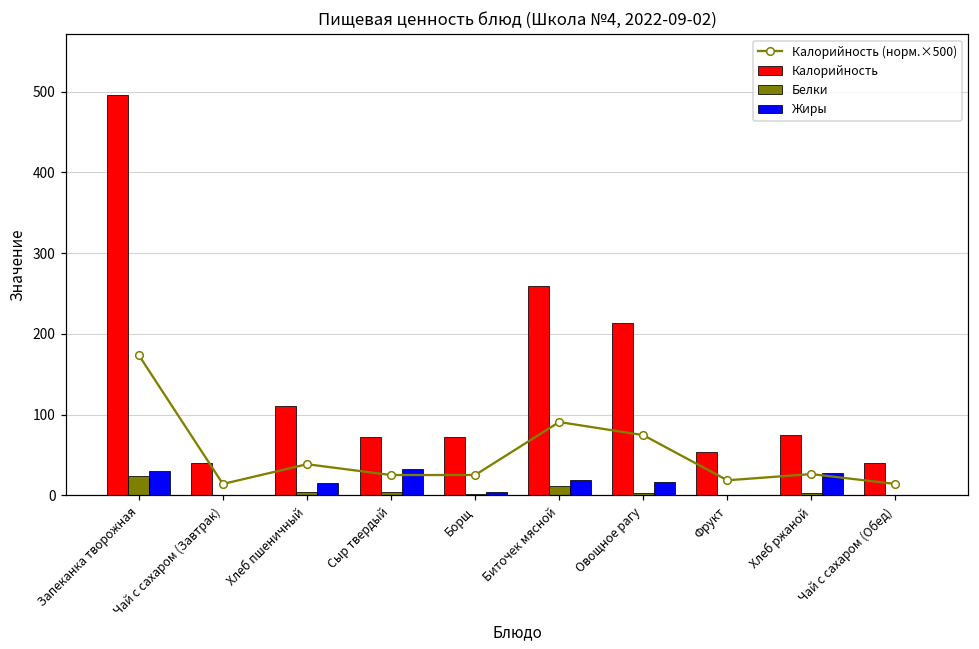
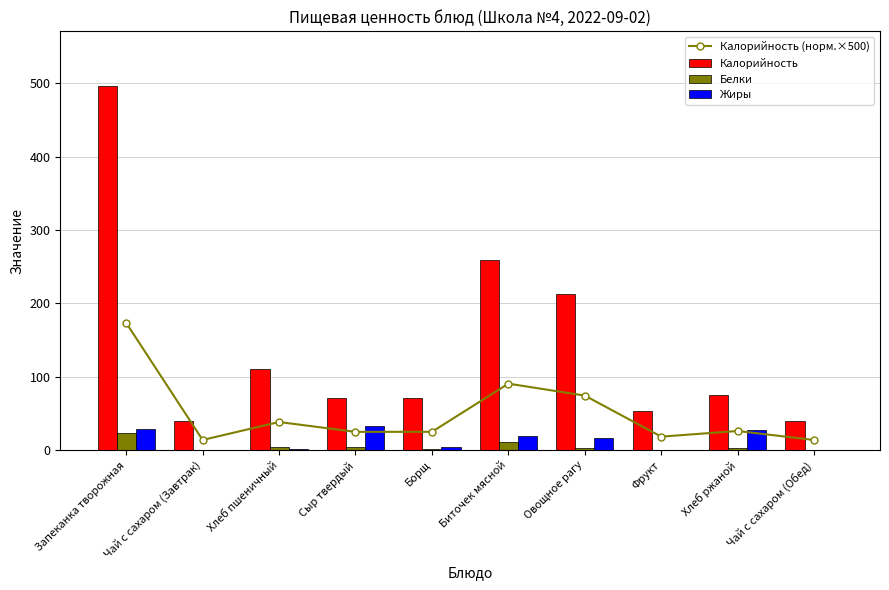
Жиры, Хлеб пшеничный: 10 -> 0
